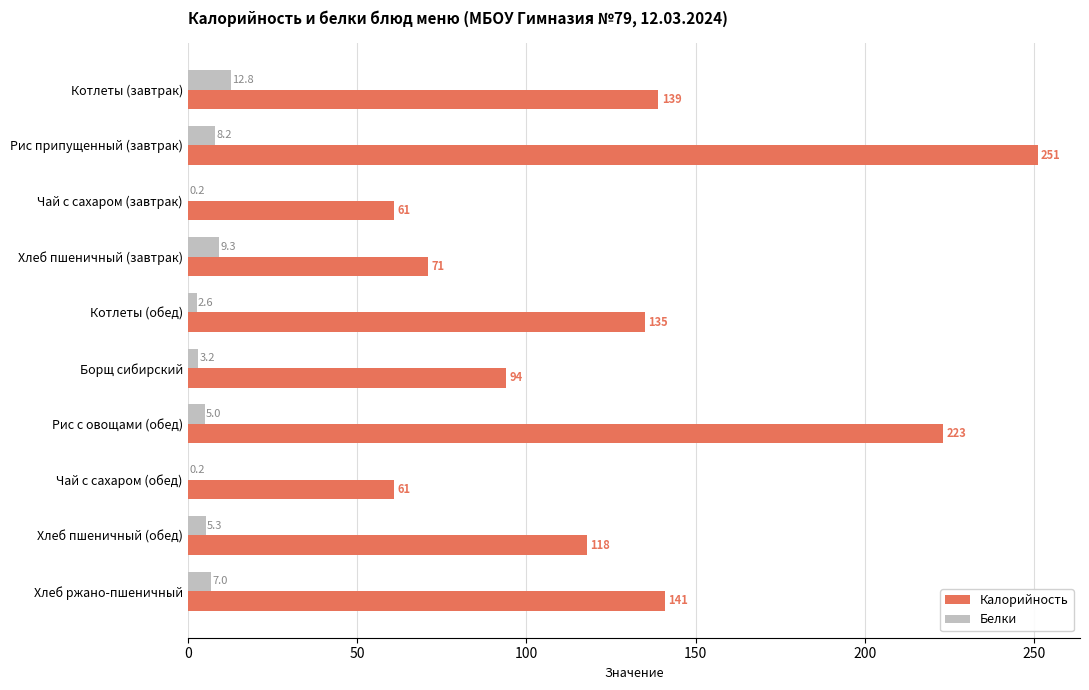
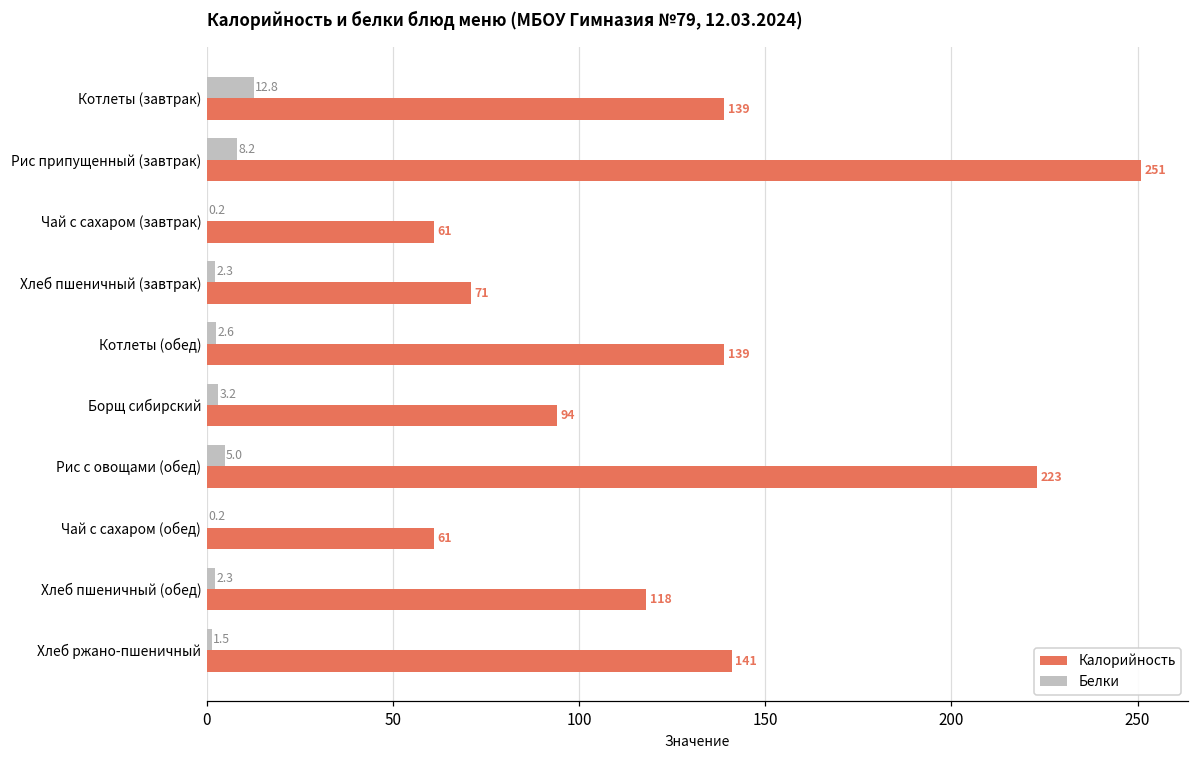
Белки, Хлеб пшеничный (завтрак): 9.3 -> 2.3
Калорийность, Котлеты (обед): 135 -> 139
Белки, Хлеб пшеничный (обед): 5.3 -> 2.3
Белки, Хлеб ржано-пшеничный: 7.0 -> 1.5
